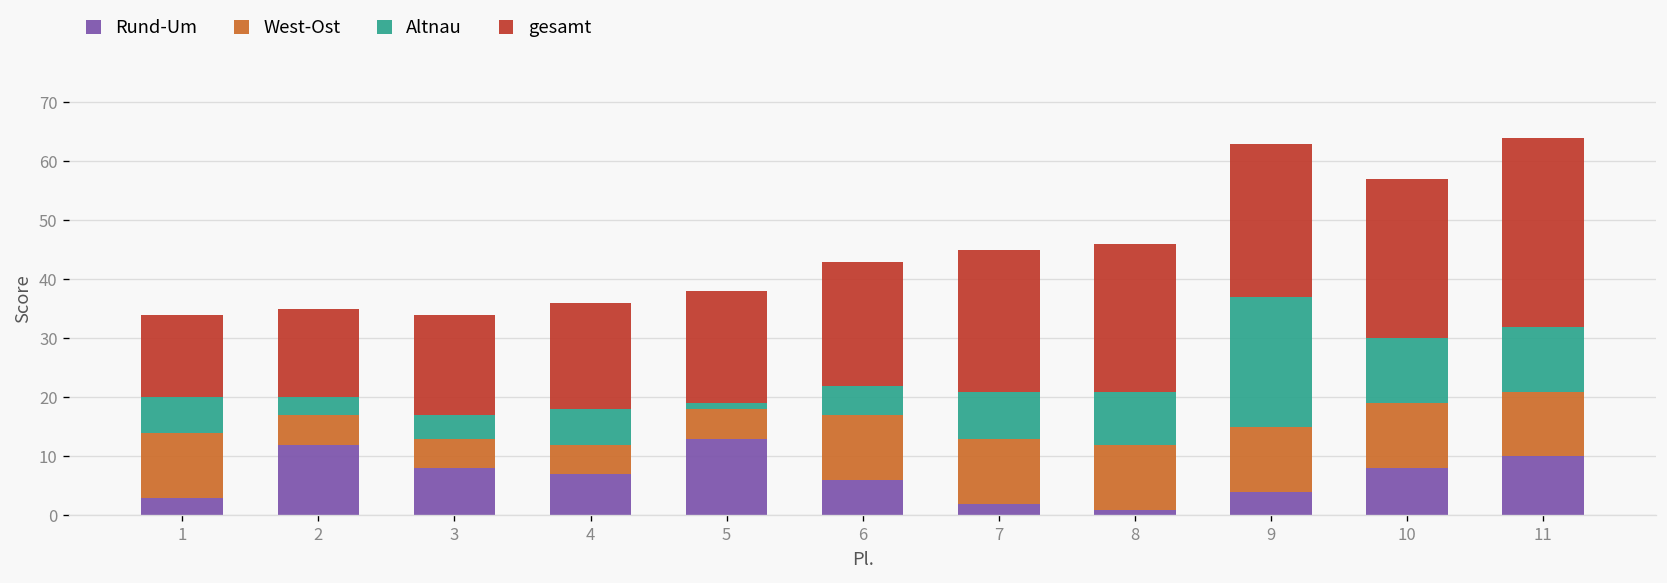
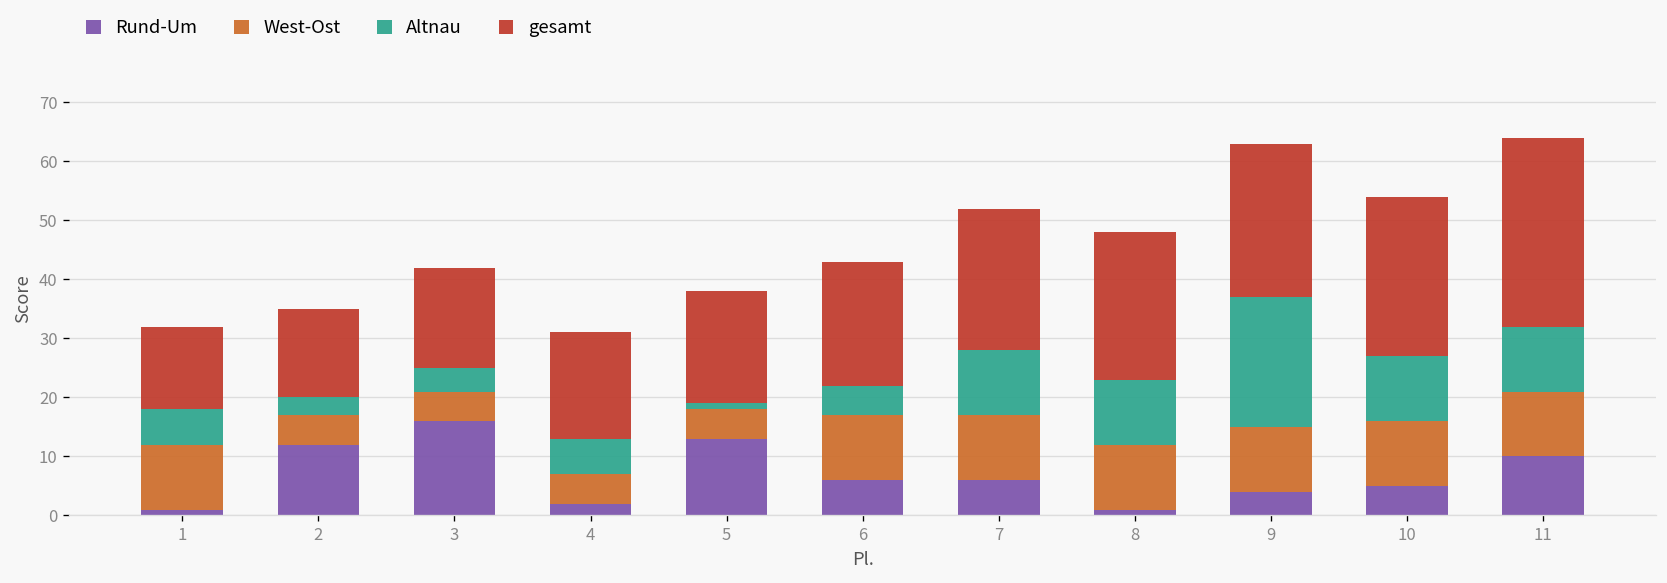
Rund-Um, 1: 3 -> 1
Rund-Um, 3: 8 -> 16
Rund-Um, 4: 7 -> 2
Rund-Um, 7: 2 -> 6
Altnau, 7: 8 -> 11
Altnau, 8: 9 -> 11
Rund-Um, 10: 8 -> 5
